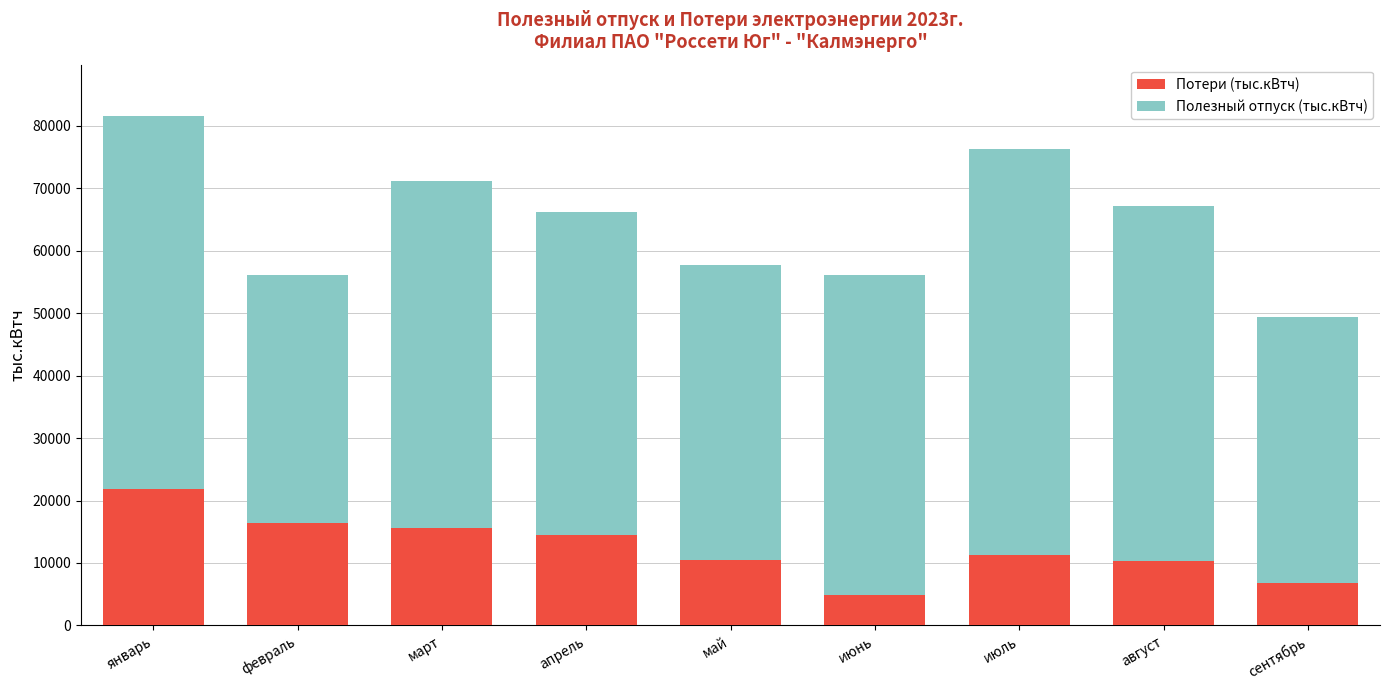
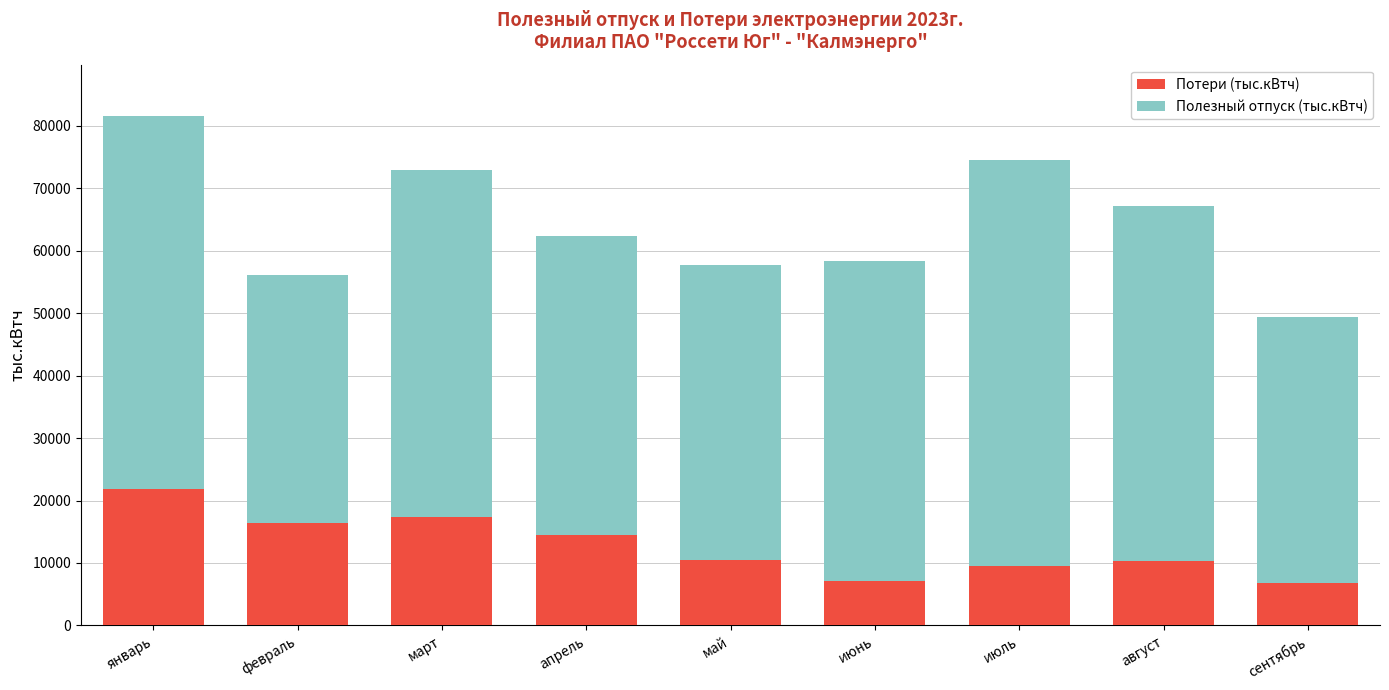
Потери (тыс.кВтч), март: 16000 -> 17000
Полезный отпуск (тыс.кВтч), апрель: 52000 -> 48000
Потери (тыс.кВтч), июнь: 5000 -> 7000
Потери (тыс.кВтч), июль: 11000 -> 9000
